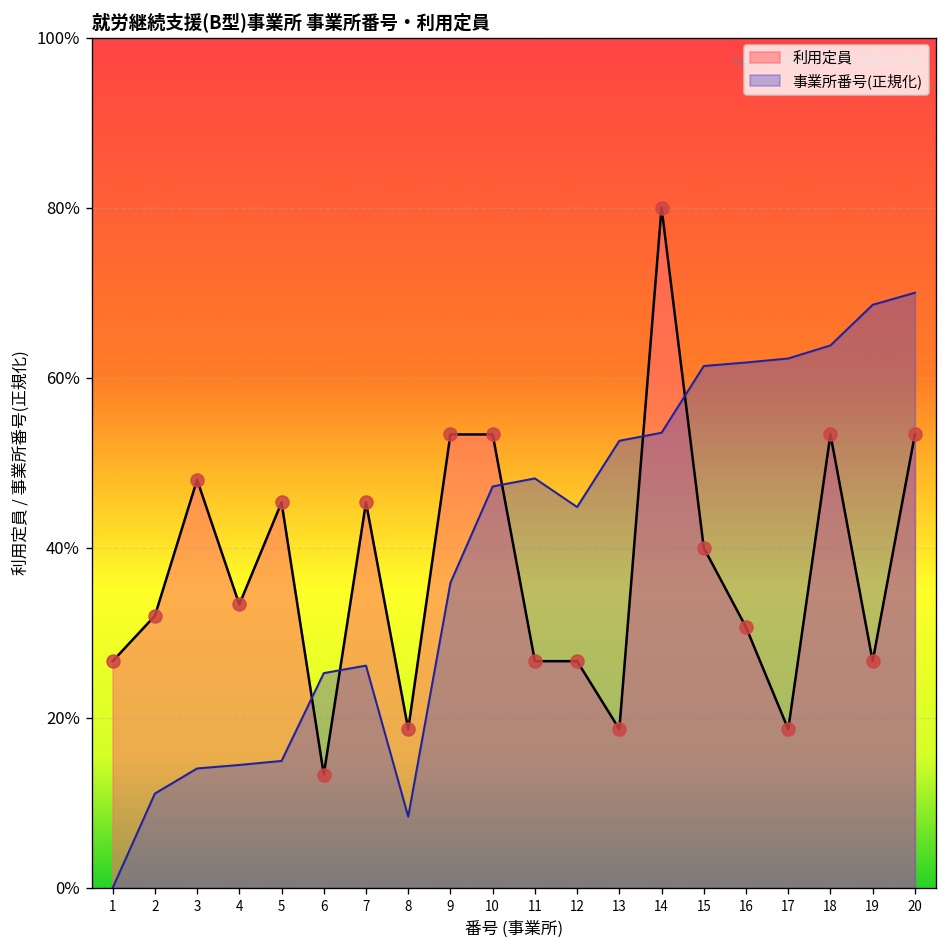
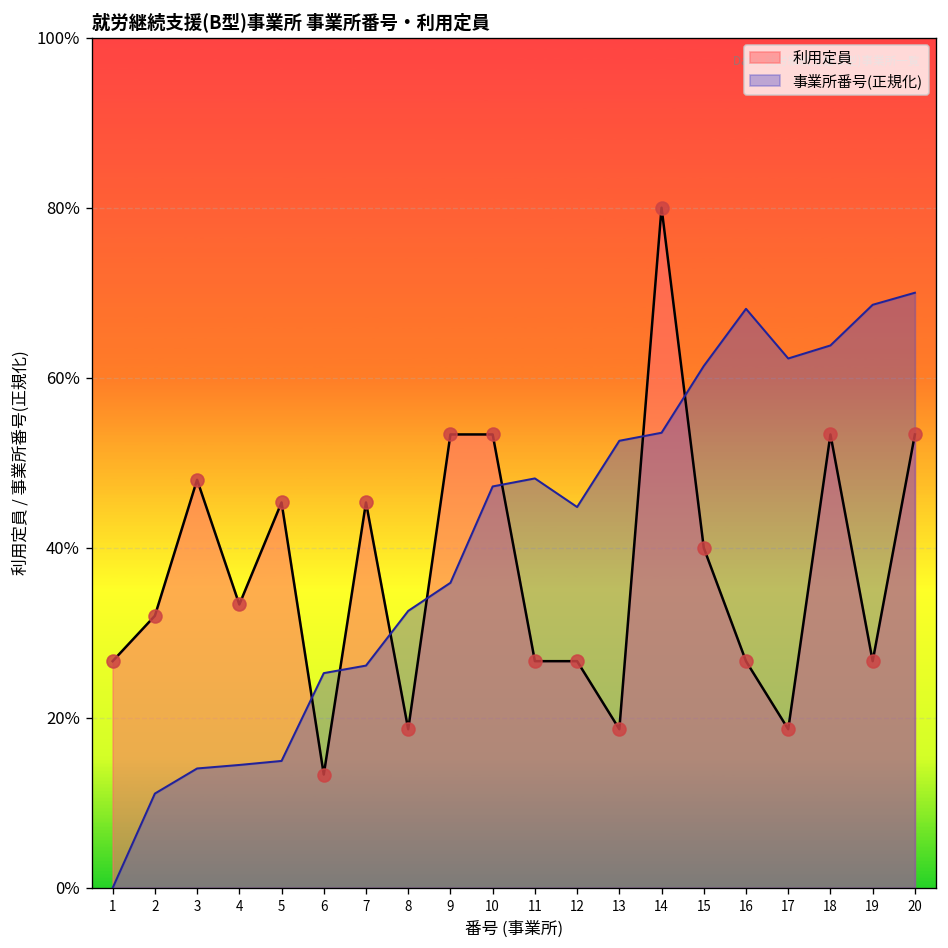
事業所番号(正規化), 8: 8% -> 33%
利用定員, 16: 31% -> 27%
事業所番号(正規化), 16: 62% -> 68%
